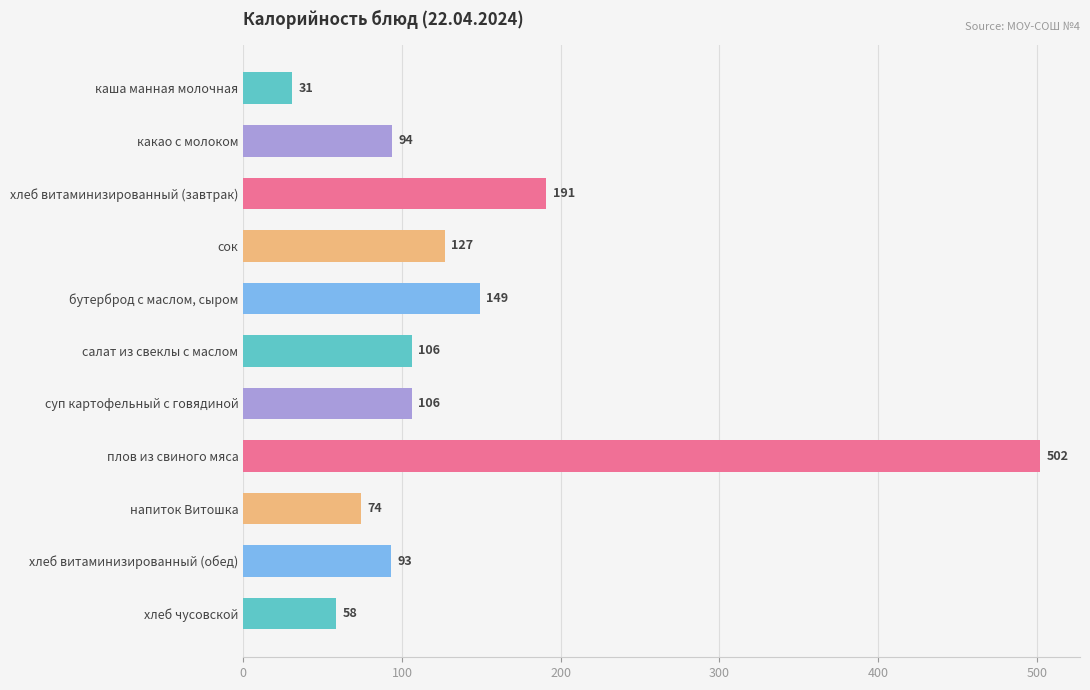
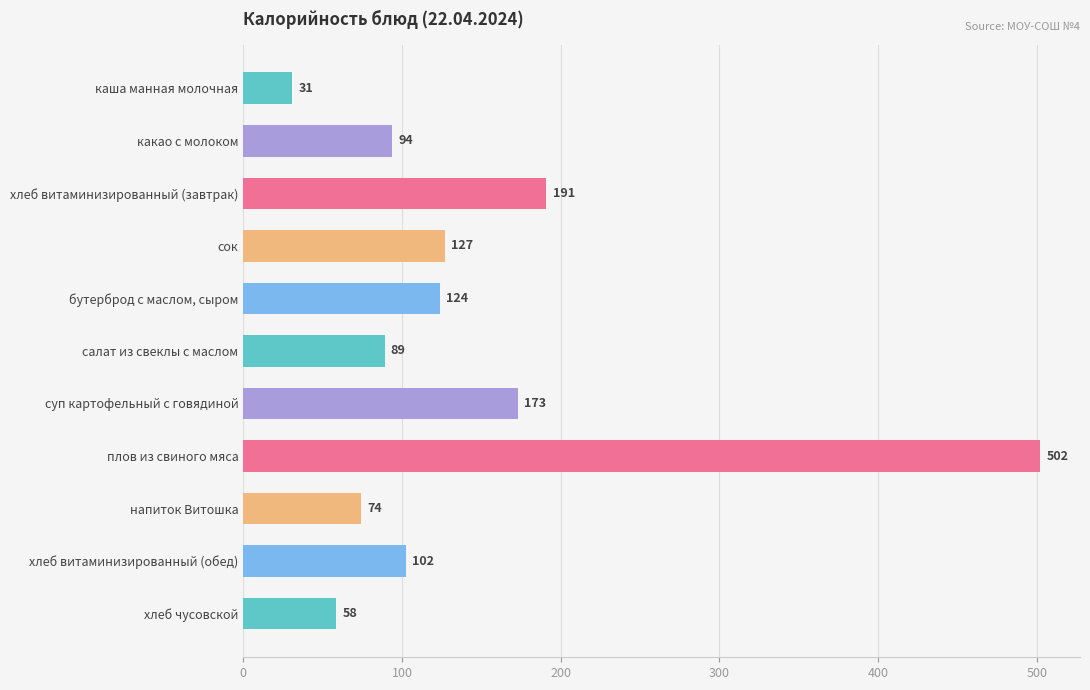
бутерброд с маслом, сыром: 149 -> 124
салат из свеклы с маслом: 106 -> 89
суп картофельный с говядиной: 106 -> 173
хлеб витаминизированный (обед): 93 -> 102
